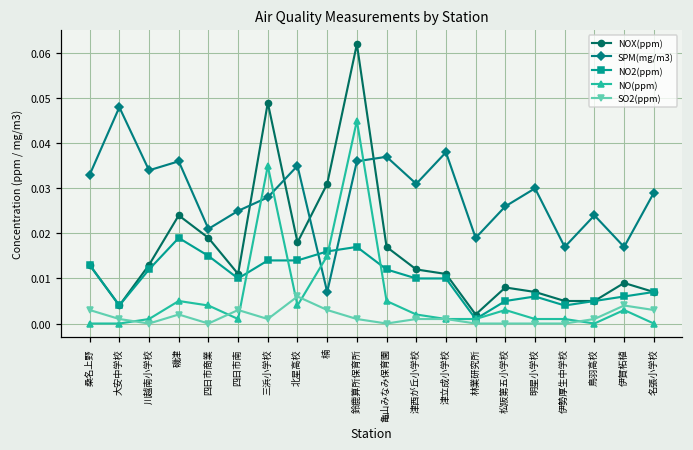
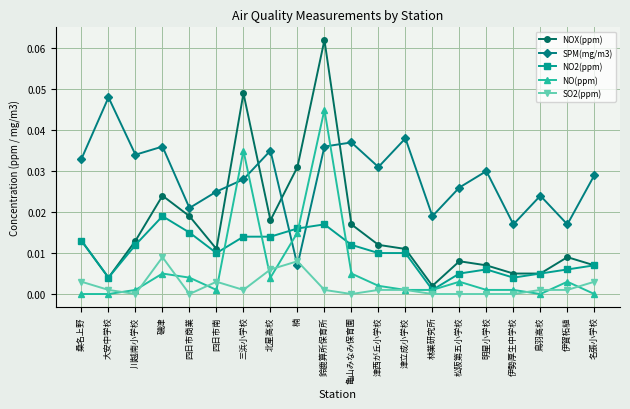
SO2(ppm), 磯津: 0.002 -> 0.009
SO2(ppm), 楠: 0.003 -> 0.008
SO2(ppm), 伊賀柘植: 0.004 -> 0.001
